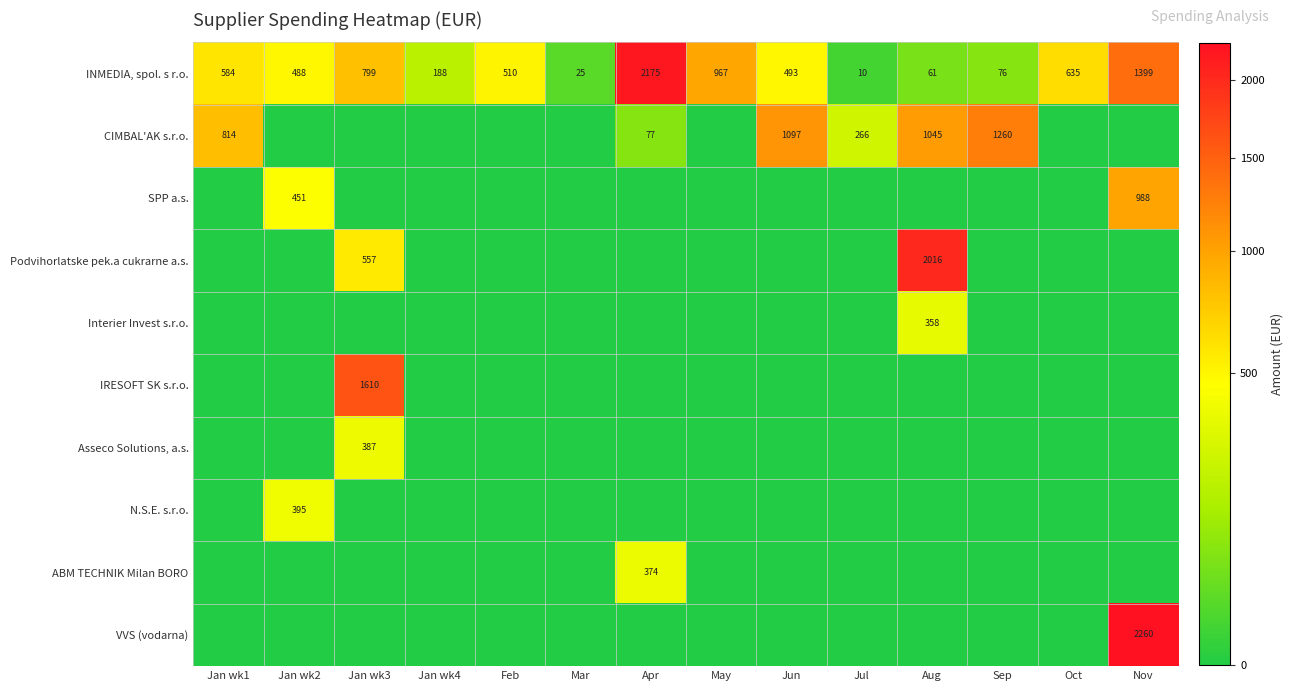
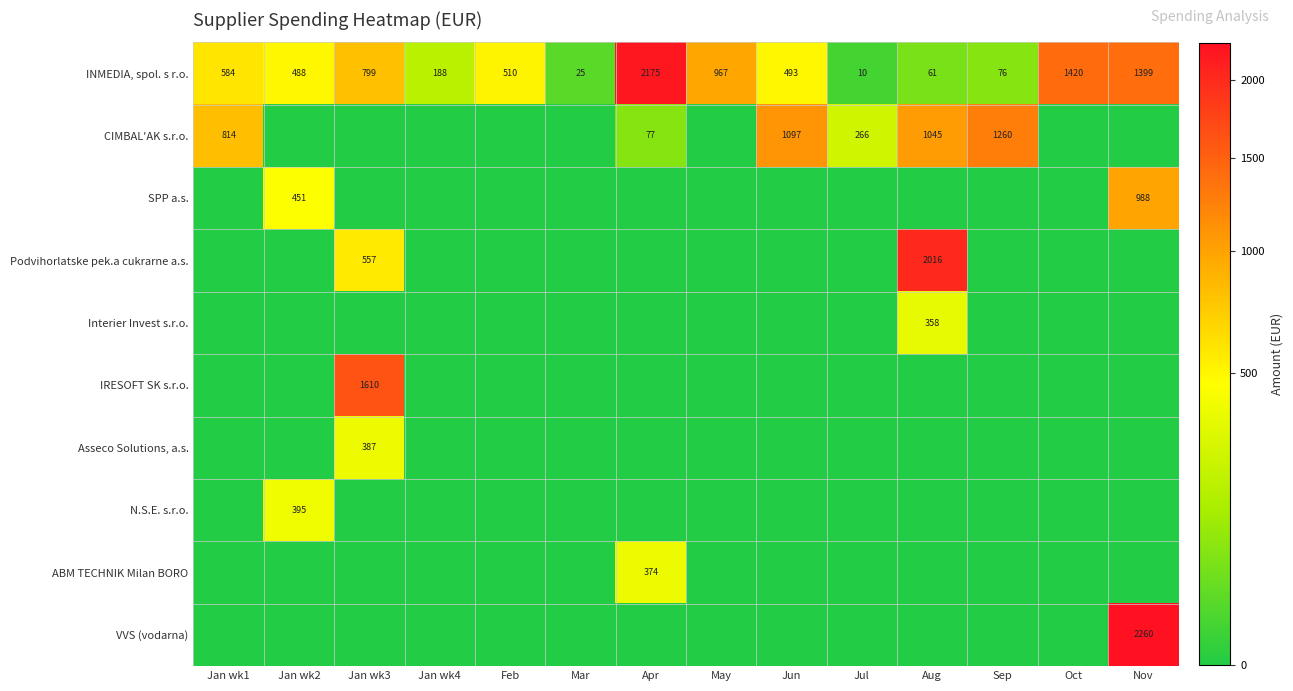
INMEDIA, spol. s r.o., Oct: 635 -> 1420
